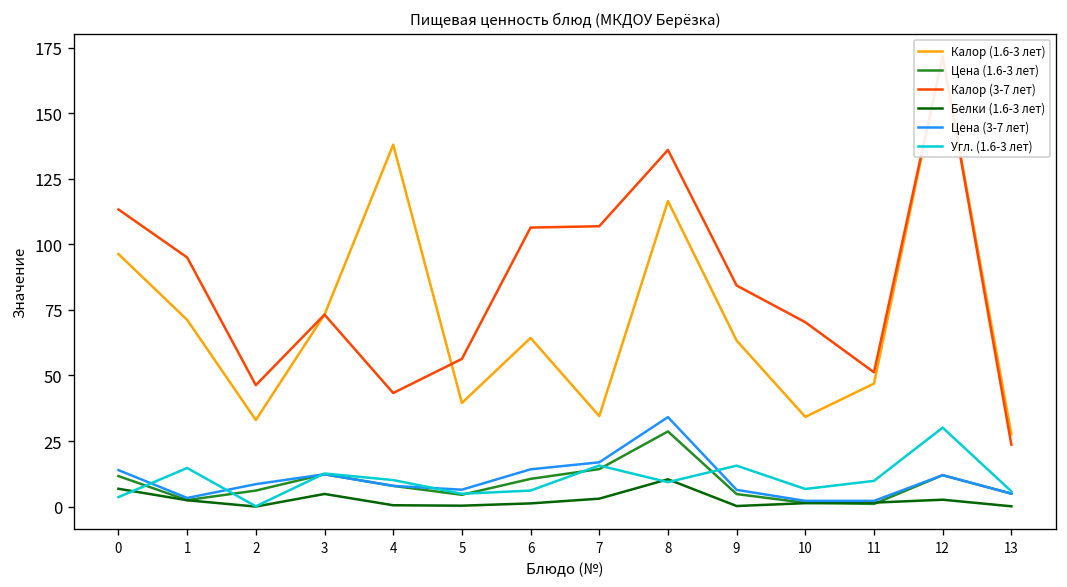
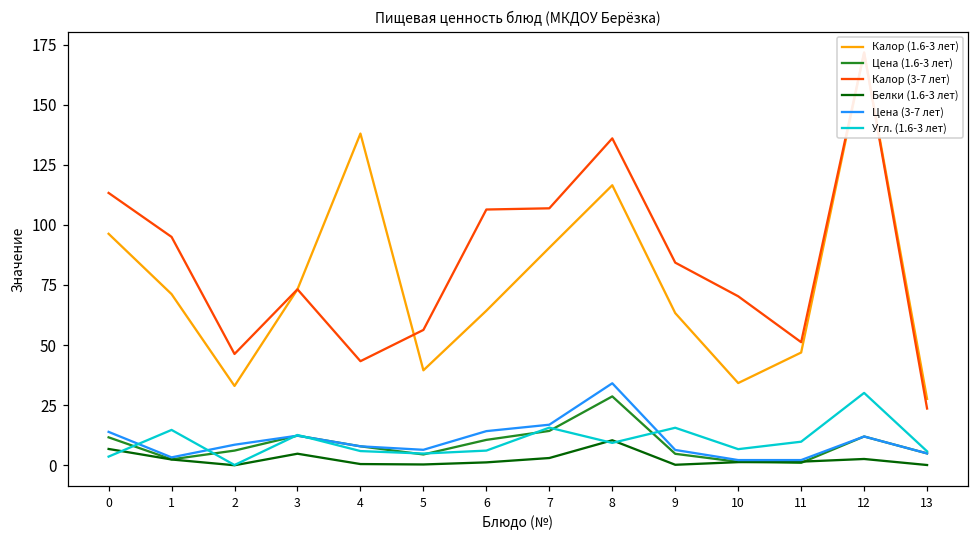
Угл. (1.6-3 лет), 4: 10 -> 6
Калор (1.6-3 лет), 7: 35 -> 91
